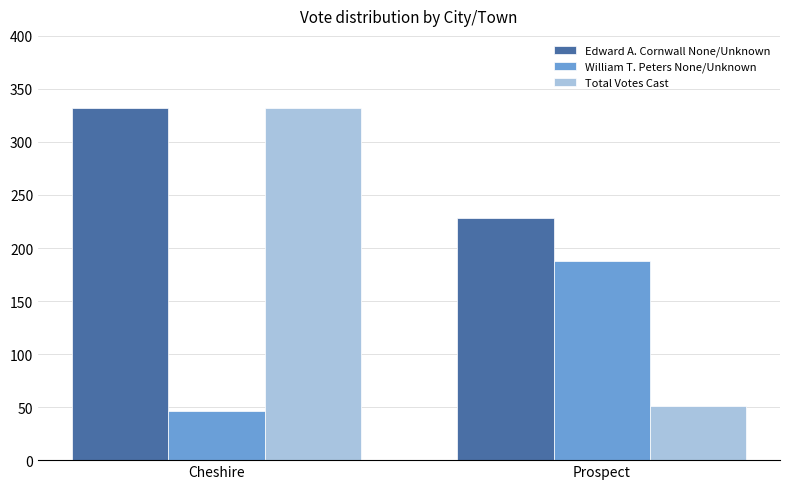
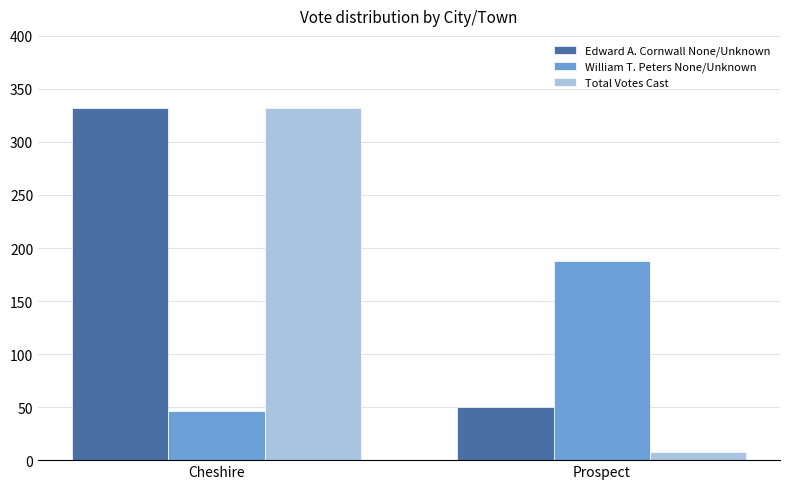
Edward A. Cornwall None/Unknown, Prospect: 228 -> 50
Total Votes Cast, Prospect: 51 -> 8
